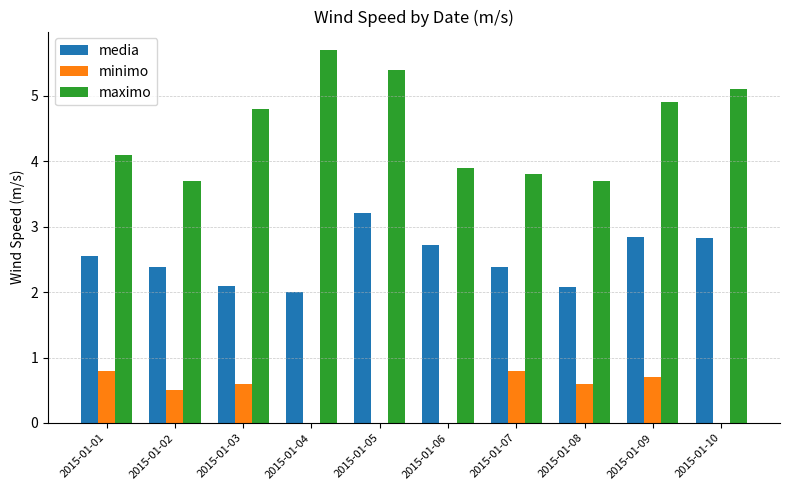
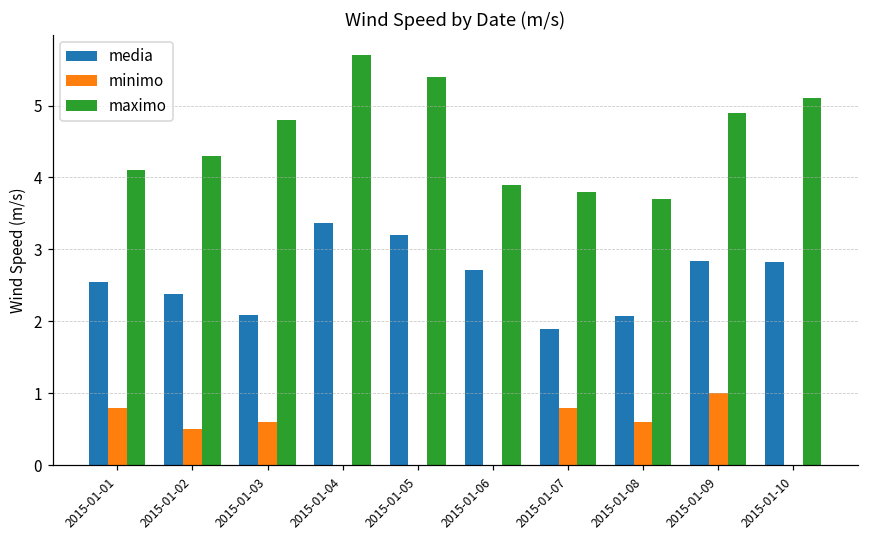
maximo, 2015-01-02: 3.7 -> 4.3
media, 2015-01-04: 2.0 -> 3.4
media, 2015-01-07: 2.4 -> 1.9
minimo, 2015-01-09: 0.7 -> 1.0
